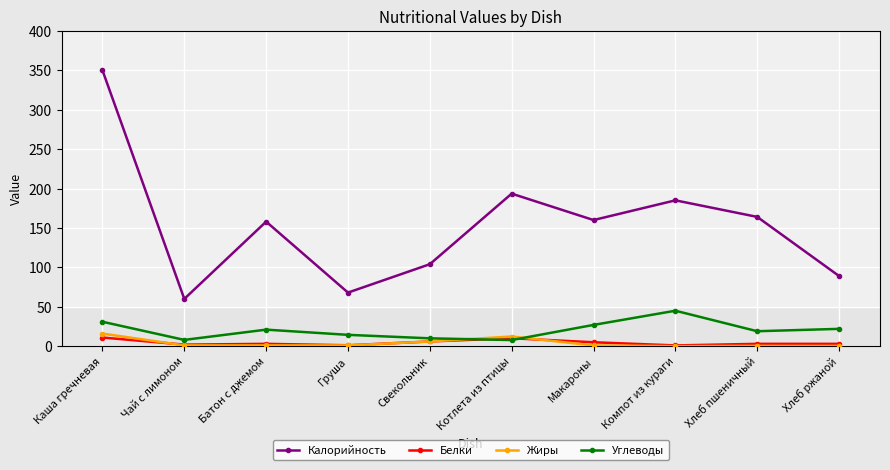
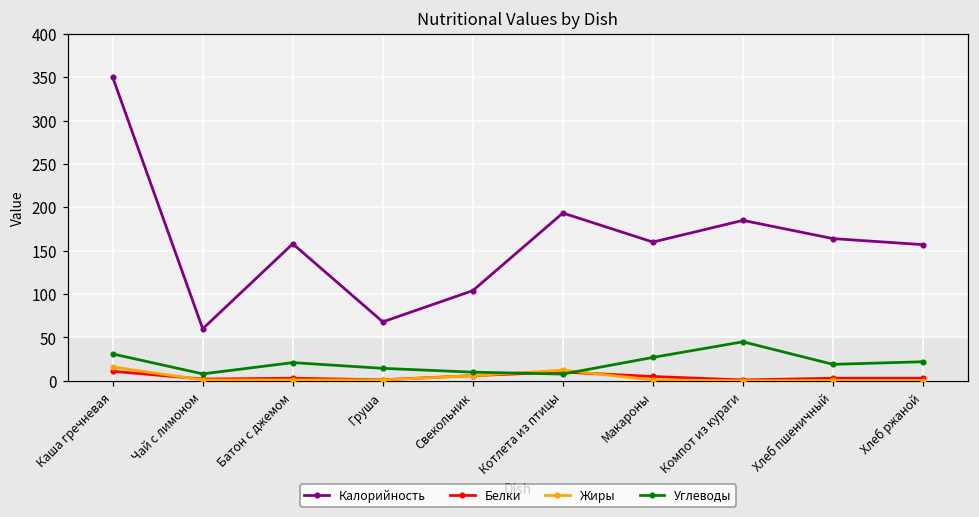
Калорийность, Хлеб ржаной: 90 -> 160
